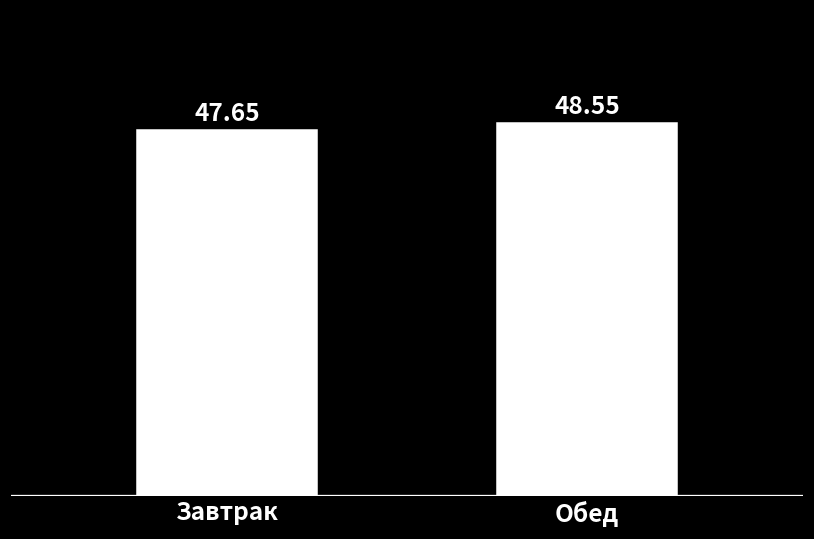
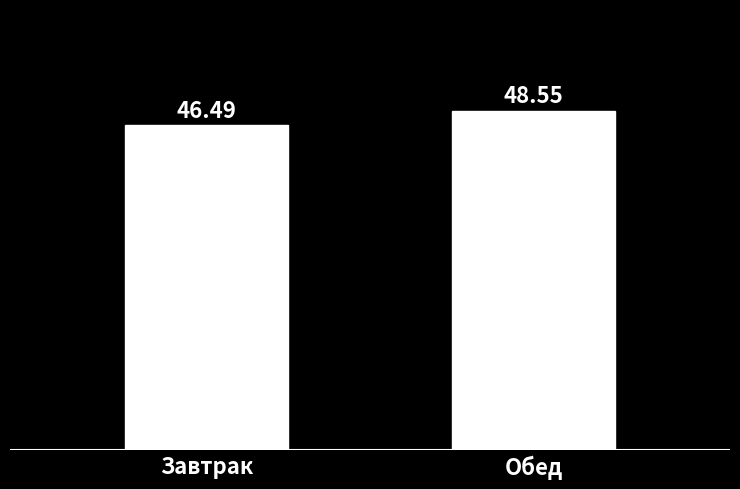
Завтрак: 47.65 -> 46.49
